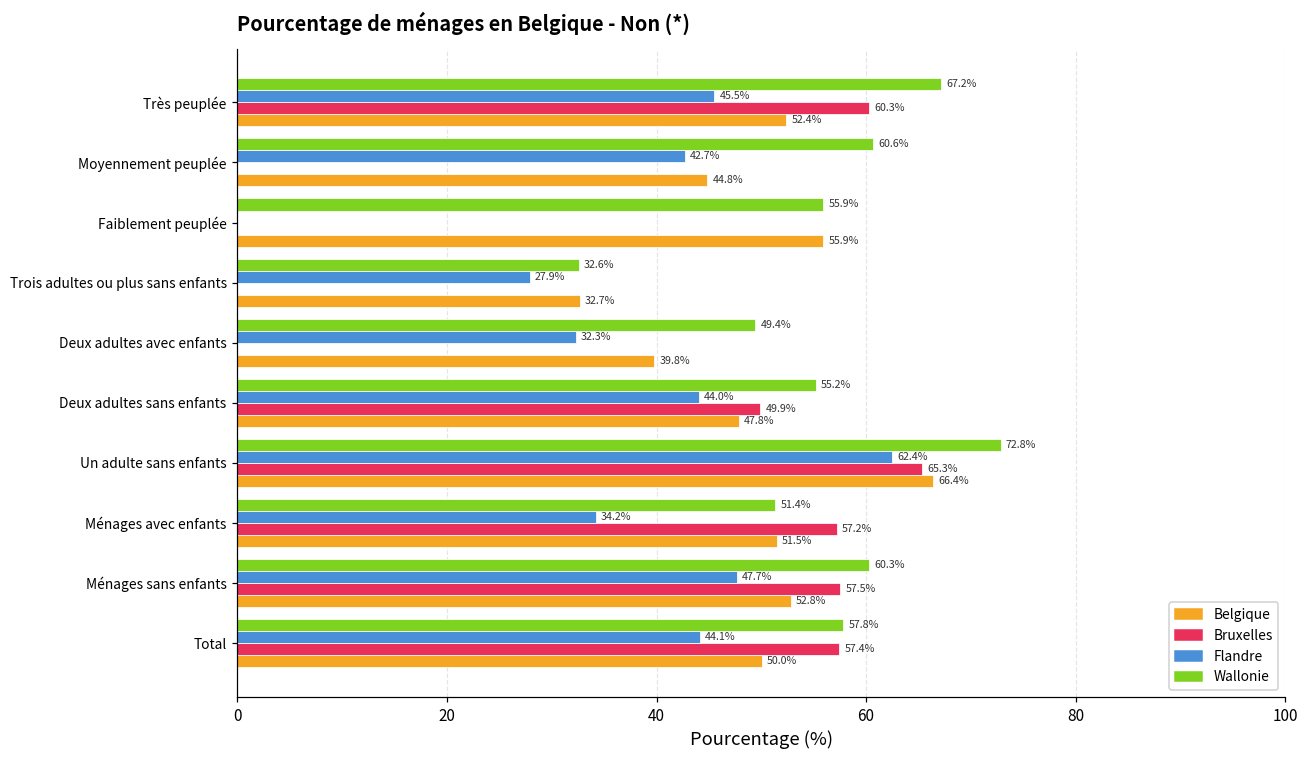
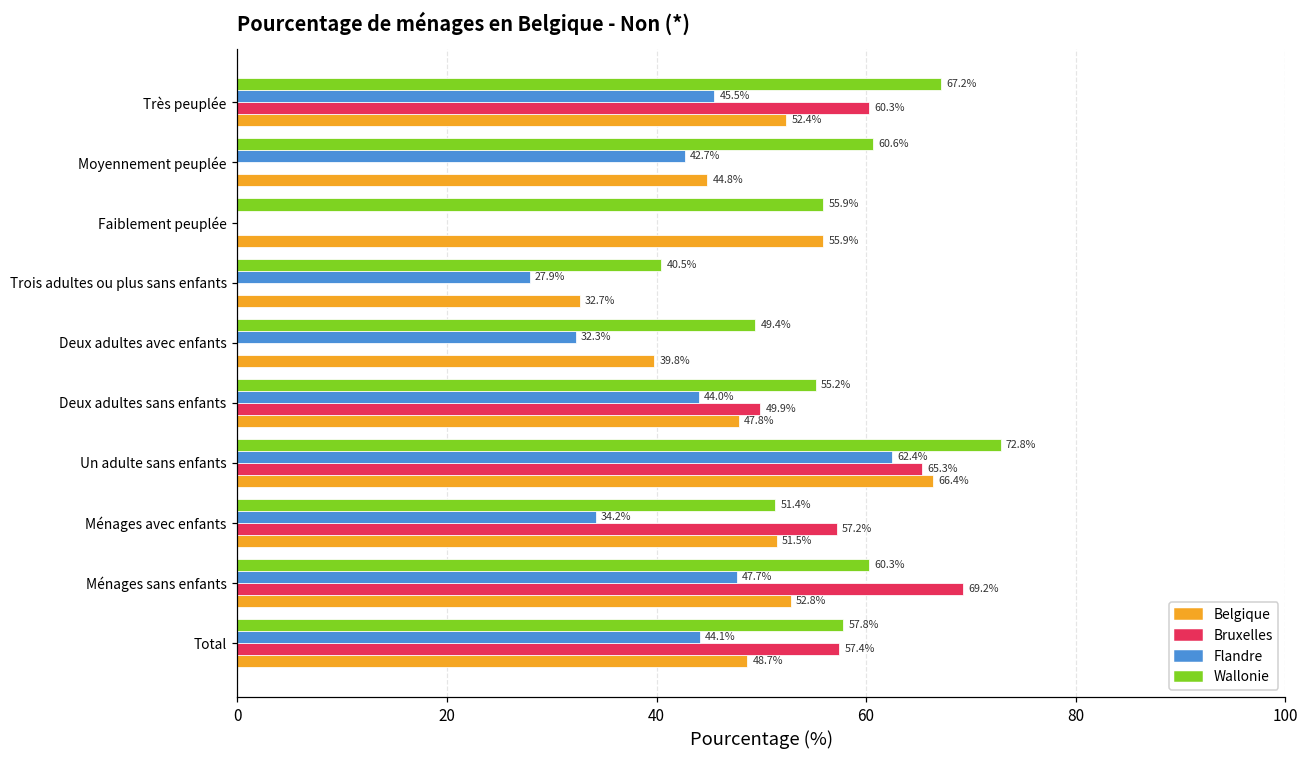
Wallonie, Trois adultes ou plus sans enfants: 32.6% -> 40.5%
Bruxelles, Ménages sans enfants: 57.5% -> 69.2%
Belgique, Total: 50.0% -> 48.7%
